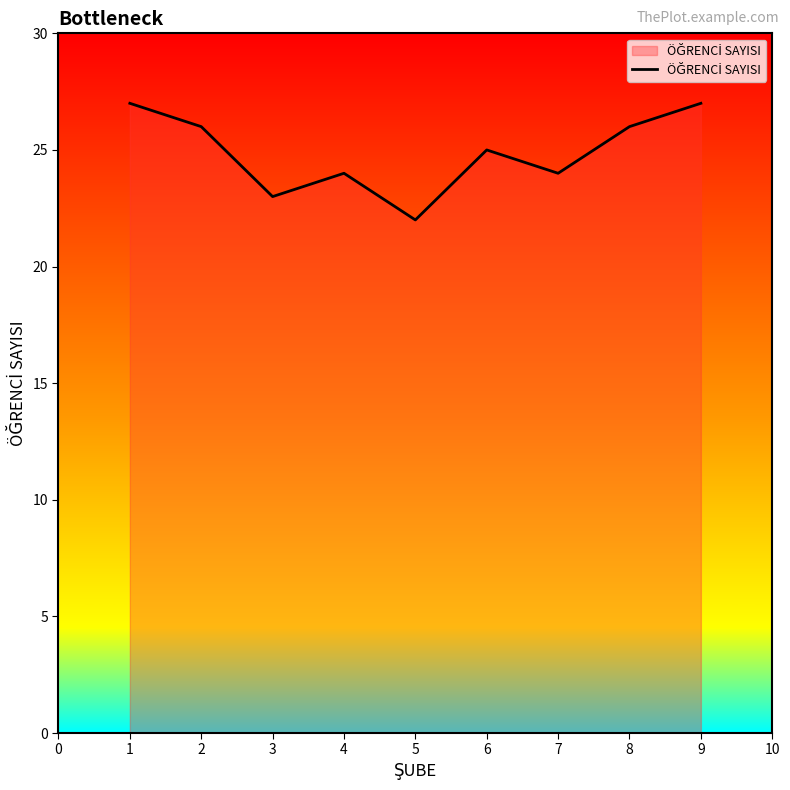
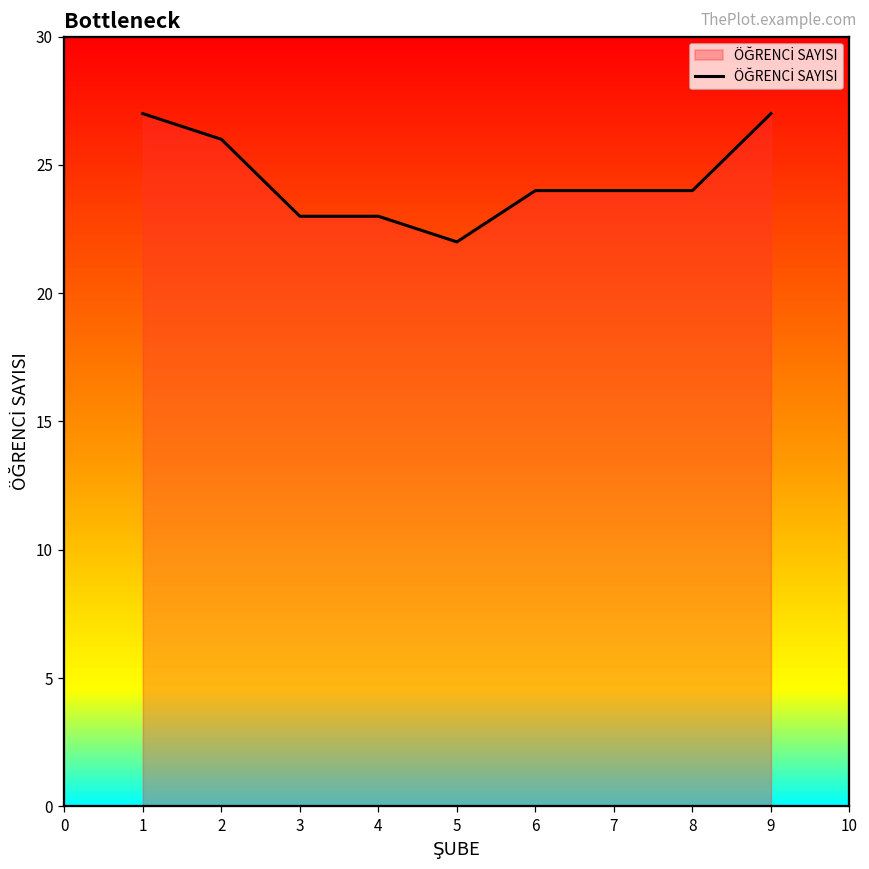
4: 24 -> 23
6: 25 -> 24
8: 26 -> 24
